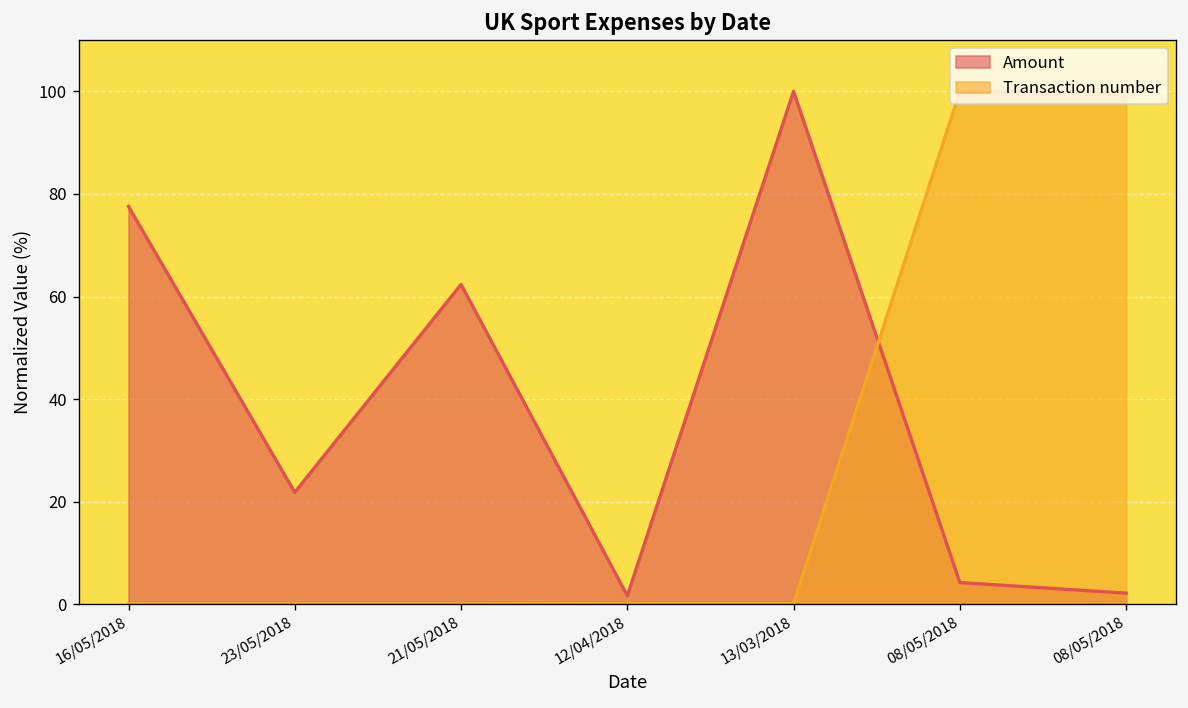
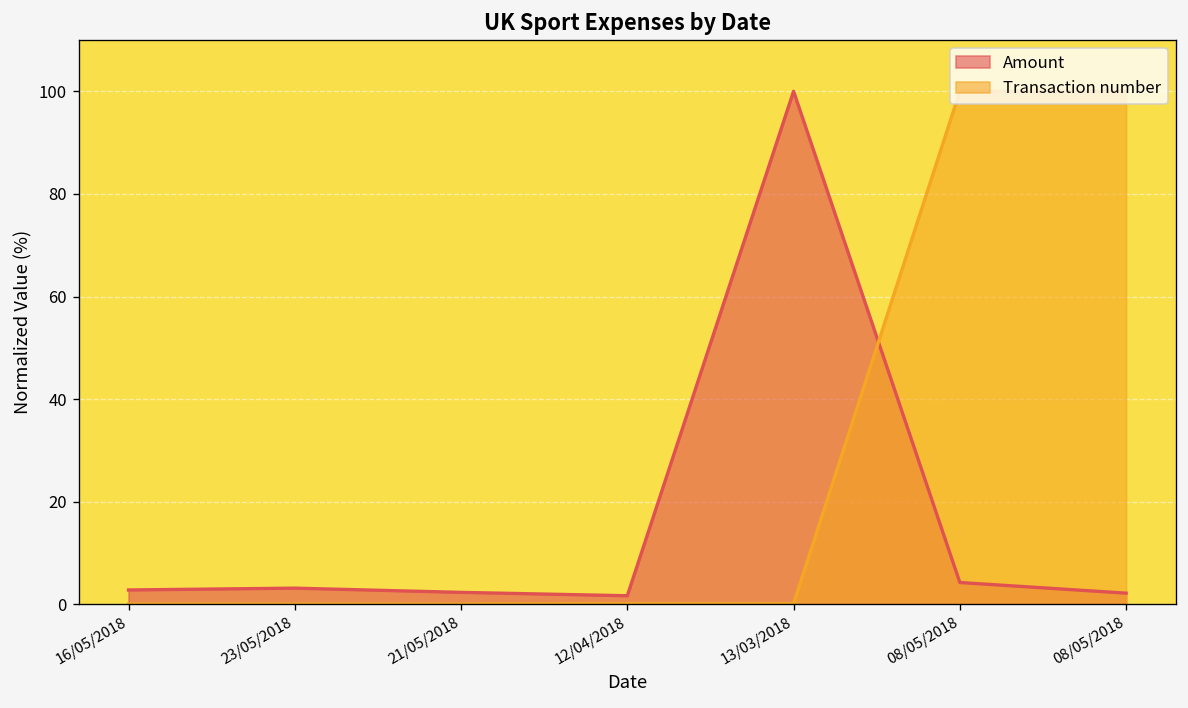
Amount, 16/05/2018: 78 -> 3
Amount, 23/05/2018: 22 -> 3
Amount, 21/05/2018: 62 -> 2
